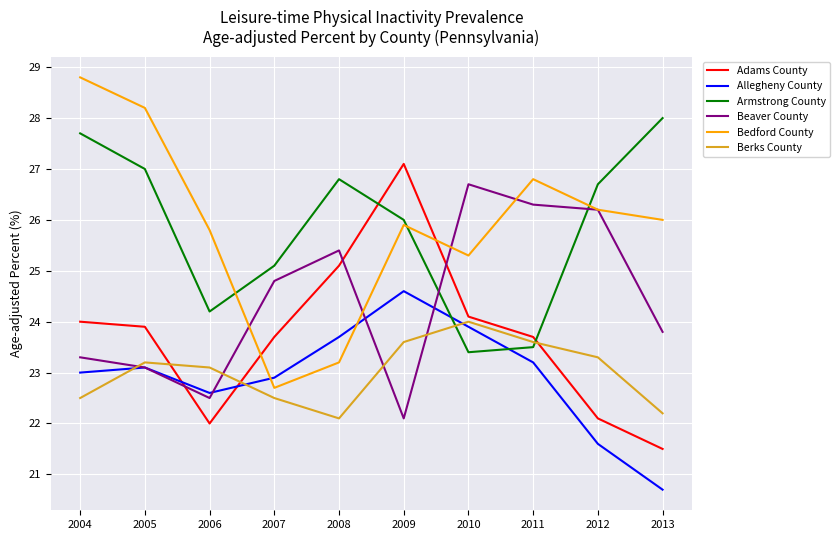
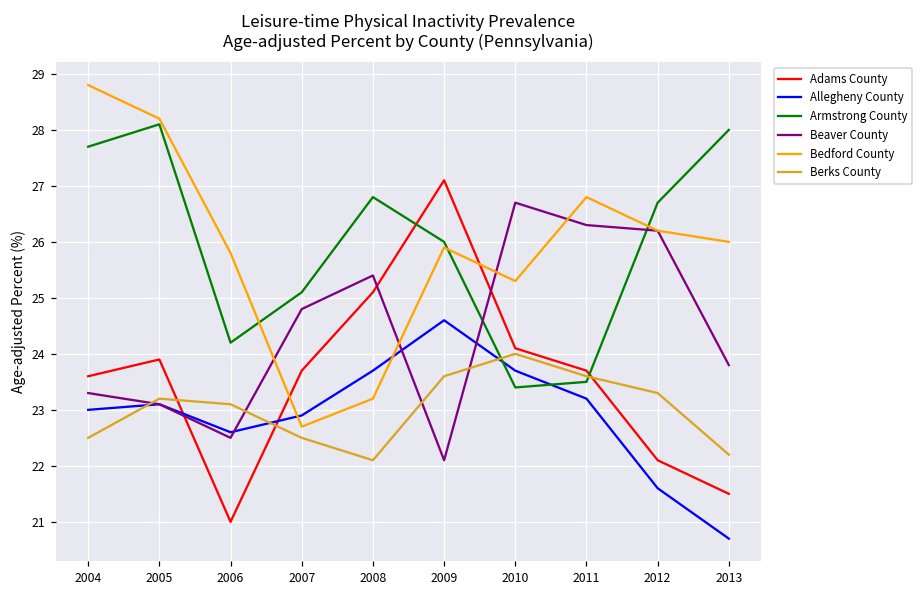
Adams County, 2004: 24.0 -> 23.6
Armstrong County, 2005: 27.0 -> 28.1
Adams County, 2006: 22 -> 21
Allegheny County, 2010: 23.9 -> 23.7
